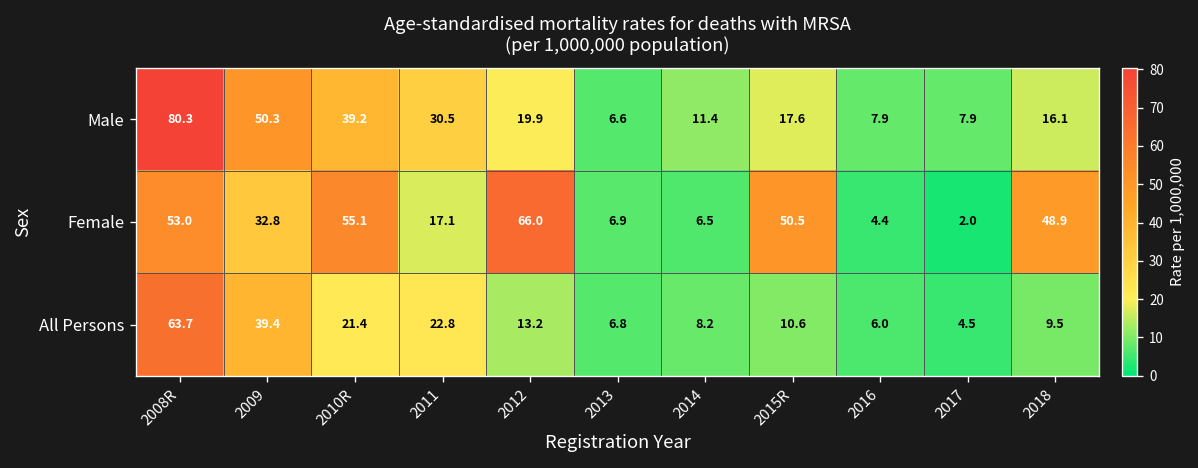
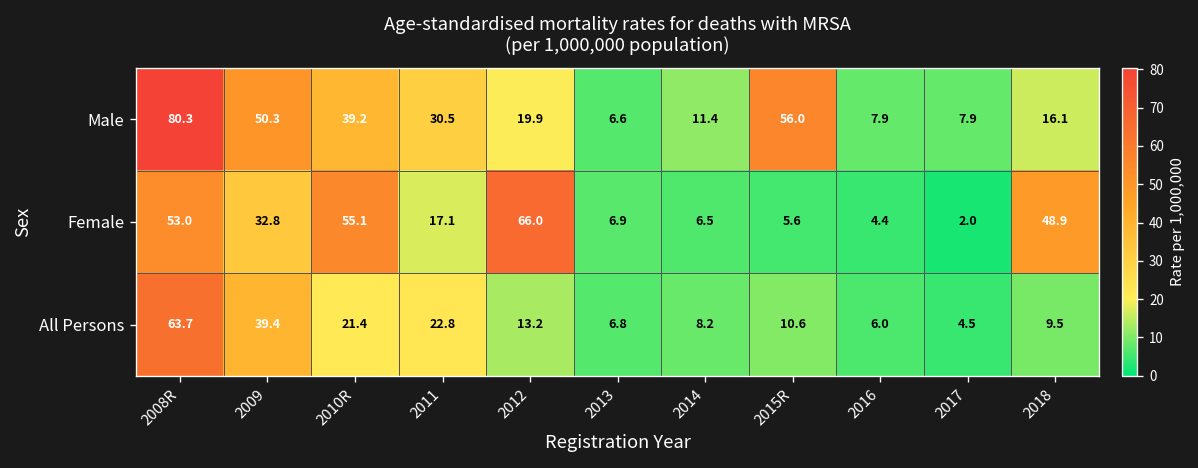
Male, 2015R: 17.6 -> 56.0
Female, 2015R: 50.5 -> 5.6
